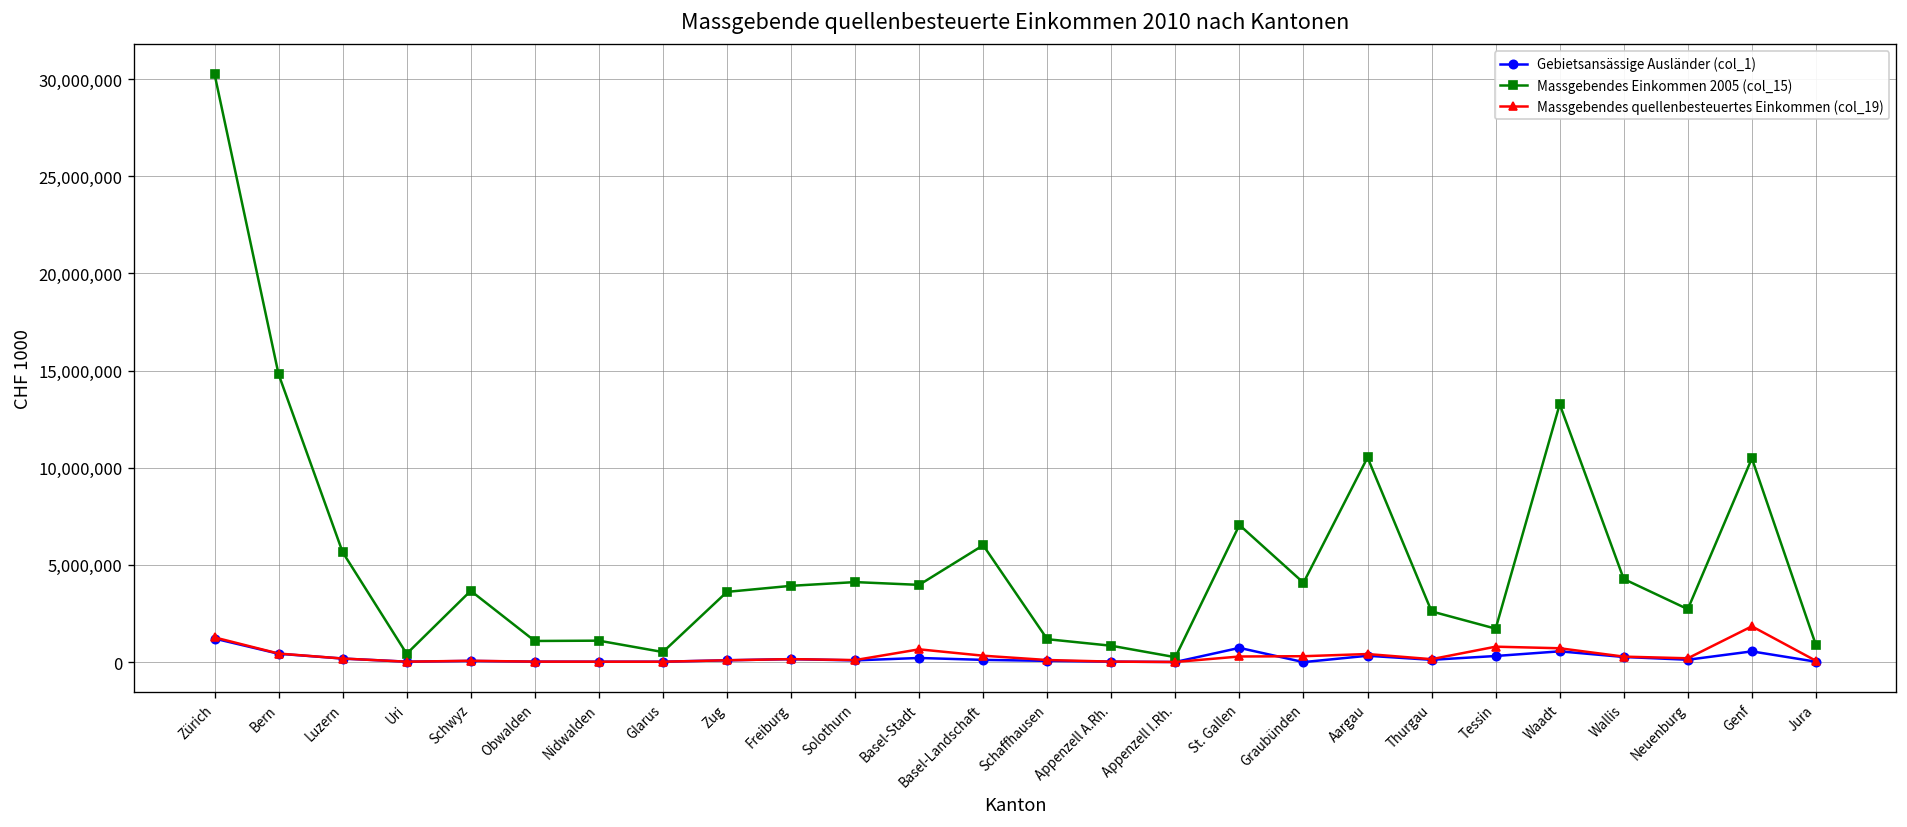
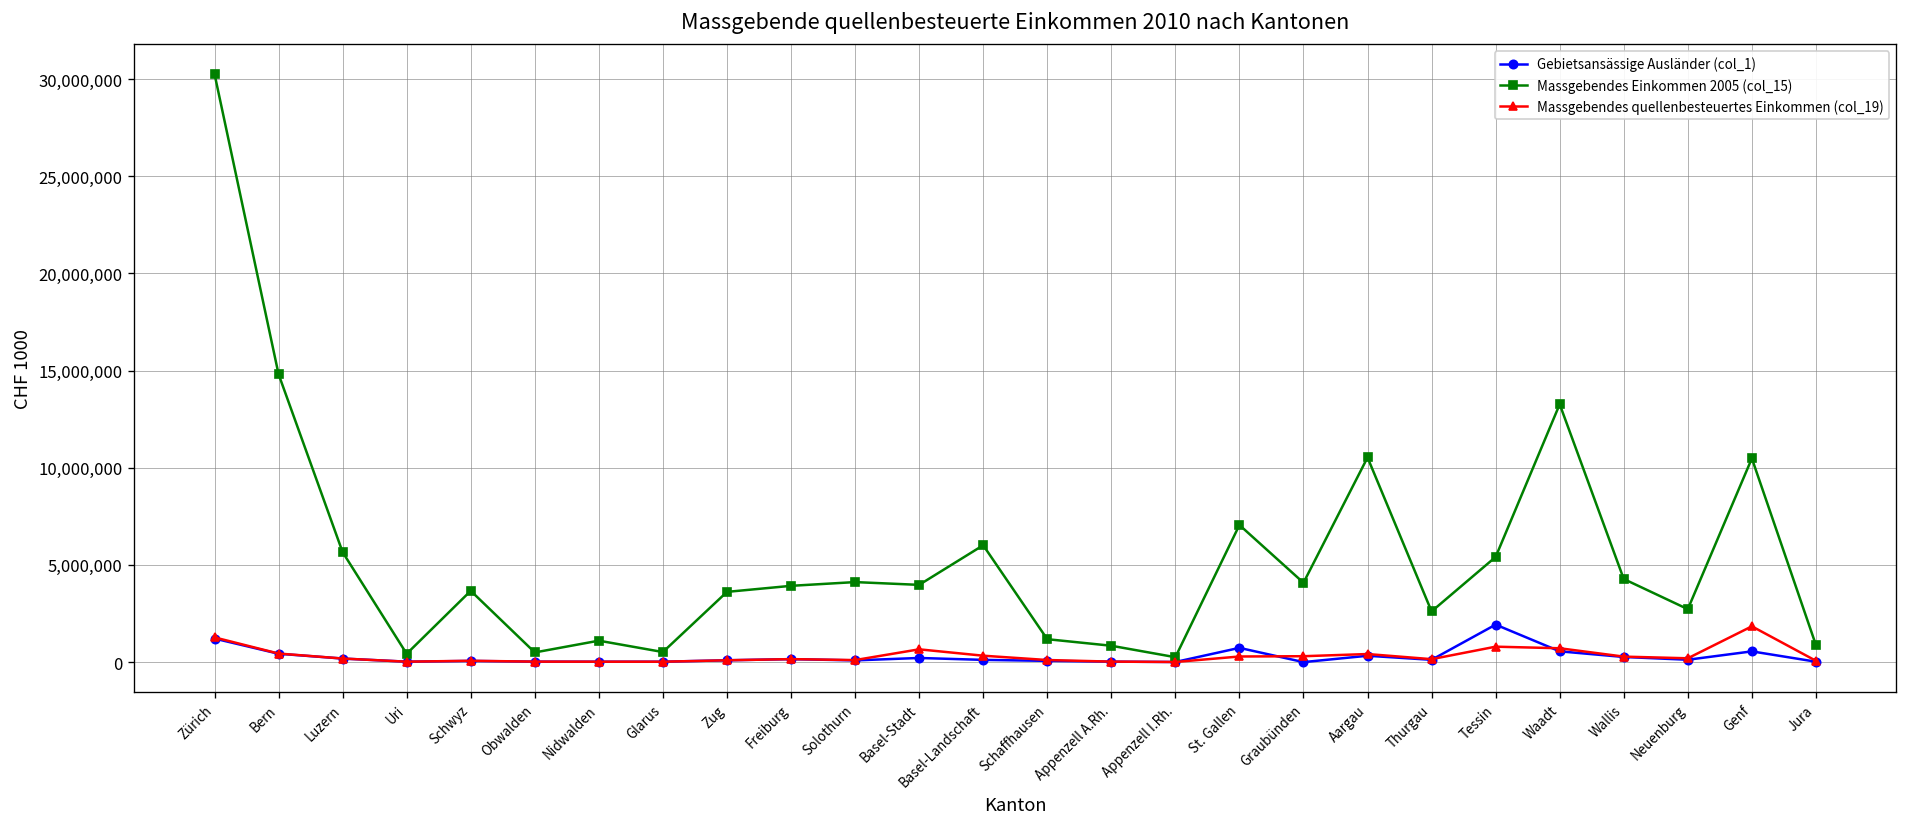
Massgebendes Einkommen 2005 (col_15), Obwalden: 1,100,000 -> 500,000
Gebietsansässige Ausländer (col_1), Tessin: 300,000 -> 1,900,000
Massgebendes Einkommen 2005 (col_15), Tessin: 1,700,000 -> 5,400,000
